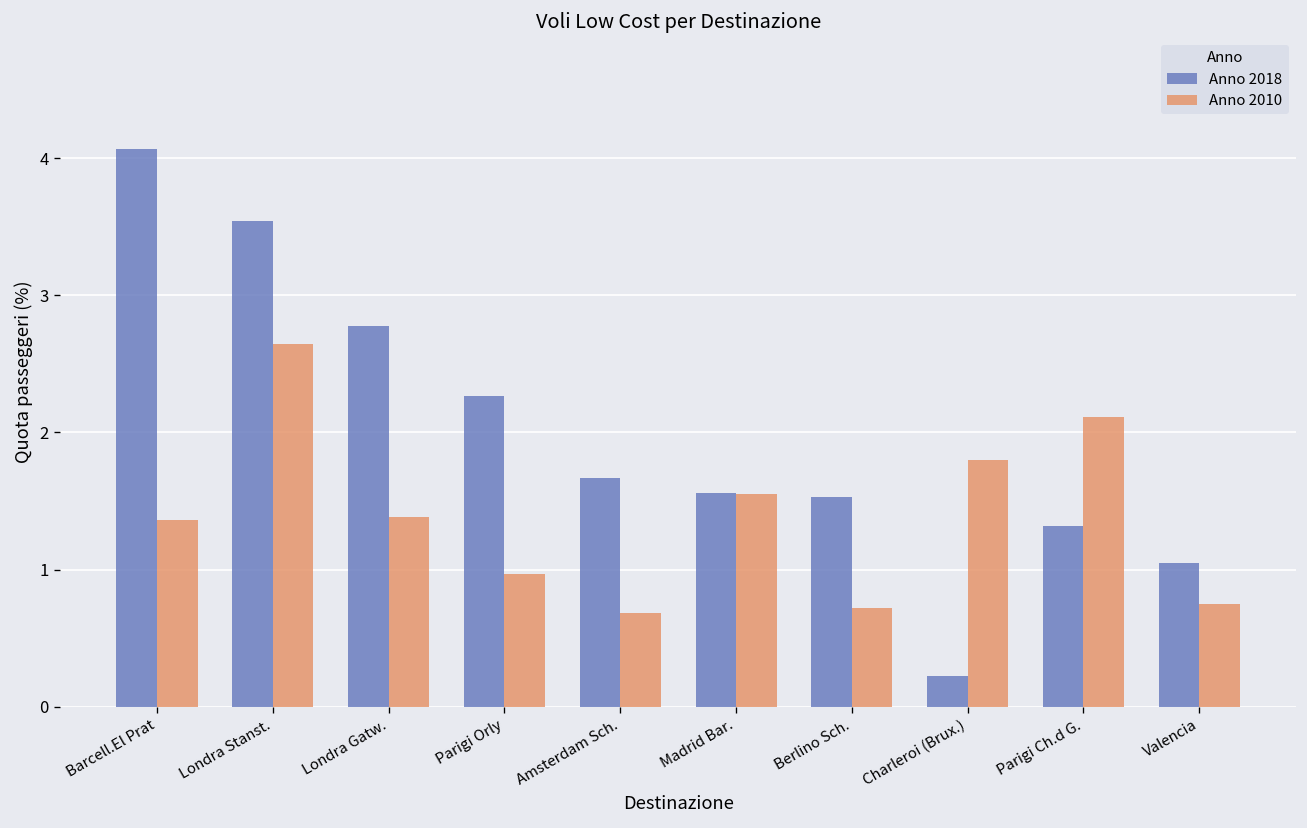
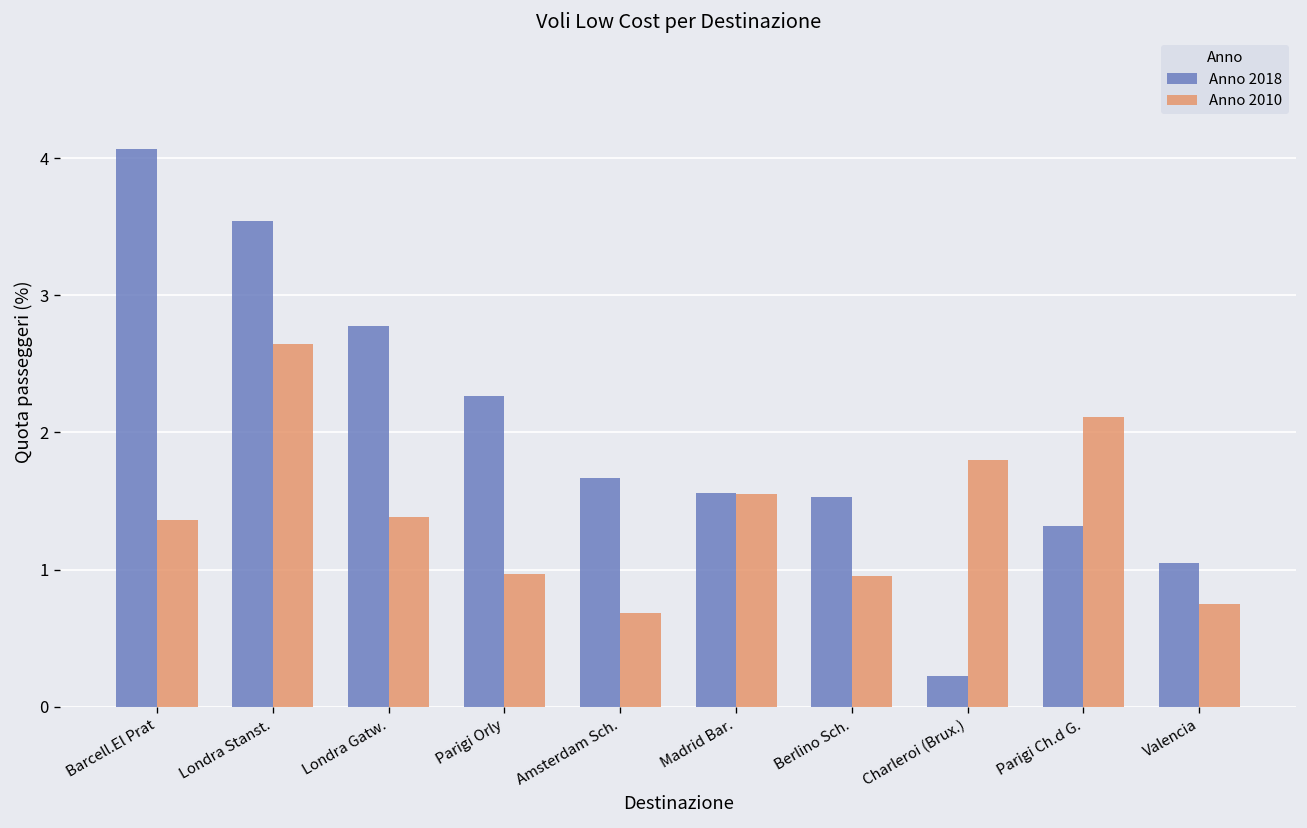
Anno 2010, Berlino Sch.: 0.72 -> 0.95
